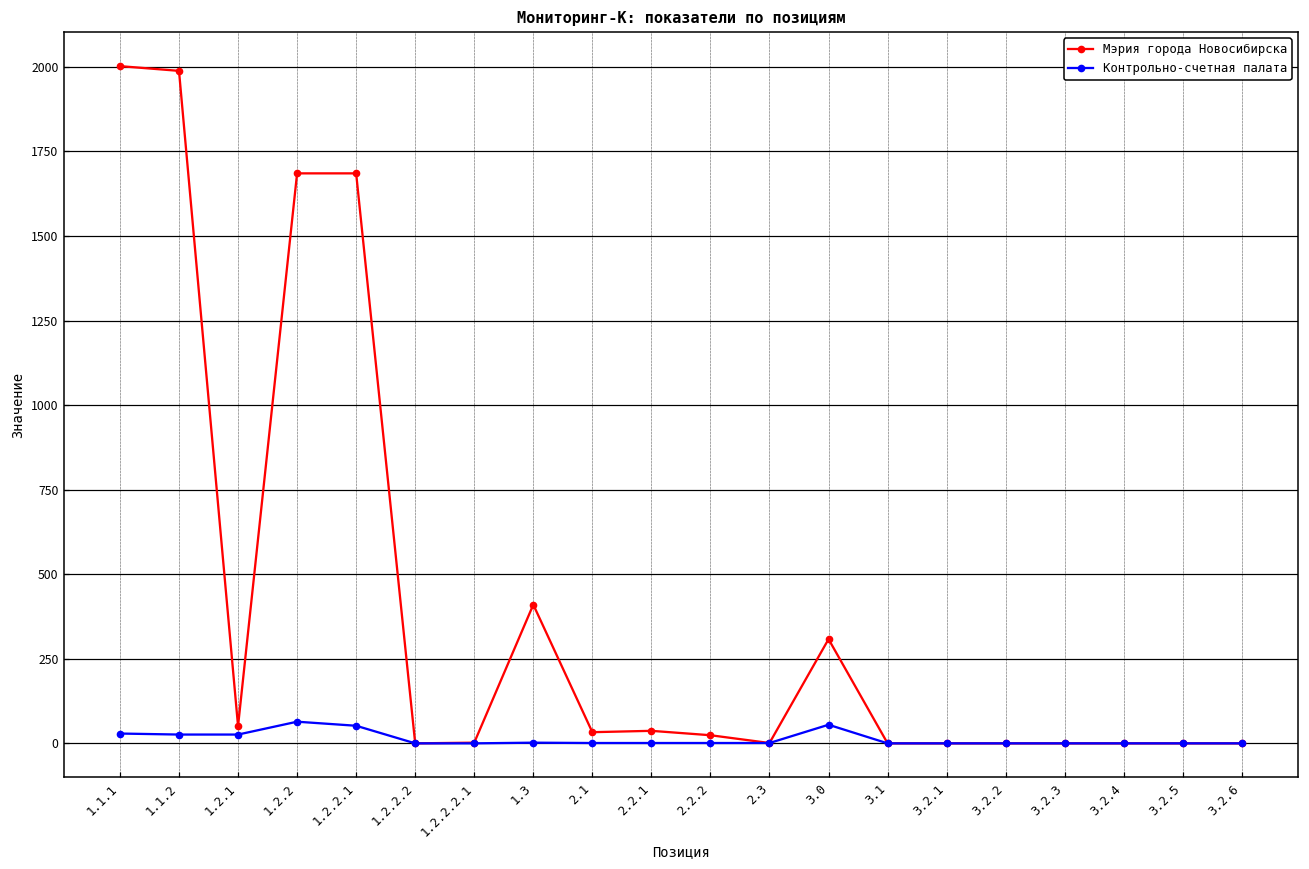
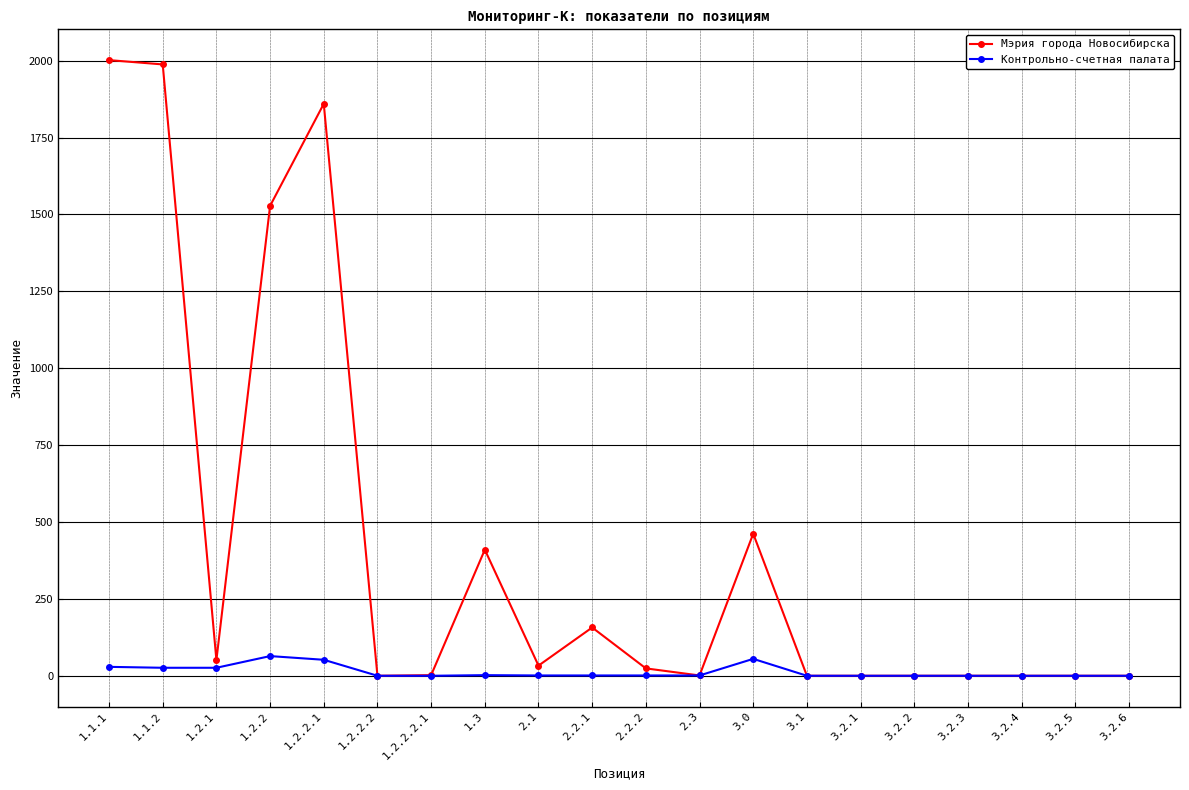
Мэрия города Новосибирска, 1.2.2: 1690 -> 1530
Мэрия города Новосибирска, 1.2.2.1: 1690 -> 1860
Мэрия города Новосибирска, 2.2.1: 40 -> 160
Мэрия города Новосибирска, 3.0: 310 -> 460
